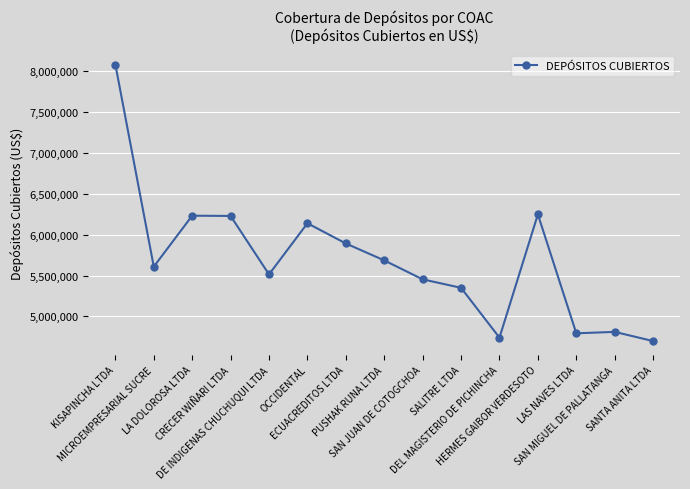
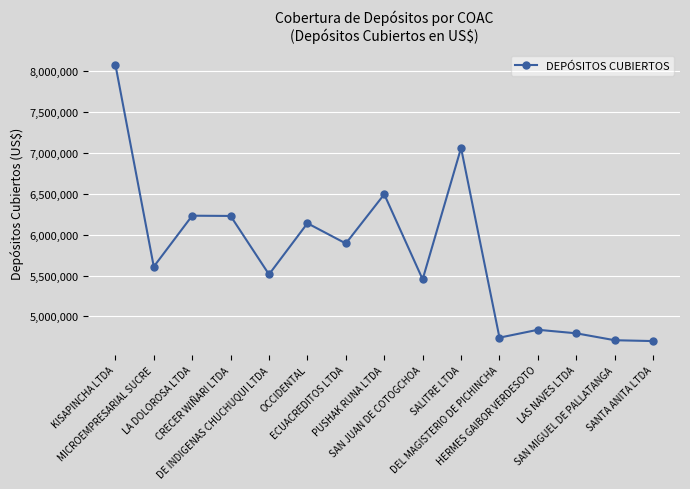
PUSHAK RUNA LTDA: 5,700,000 -> 6,500,000
SALITRE LTDA: 5,300,000 -> 7,100,000
HERMES GAIBOR VERDESOTO: 6,200,000 -> 4,800,000
SAN MIGUEL DE PALLATANGA: 4,800,000 -> 4,700,000
